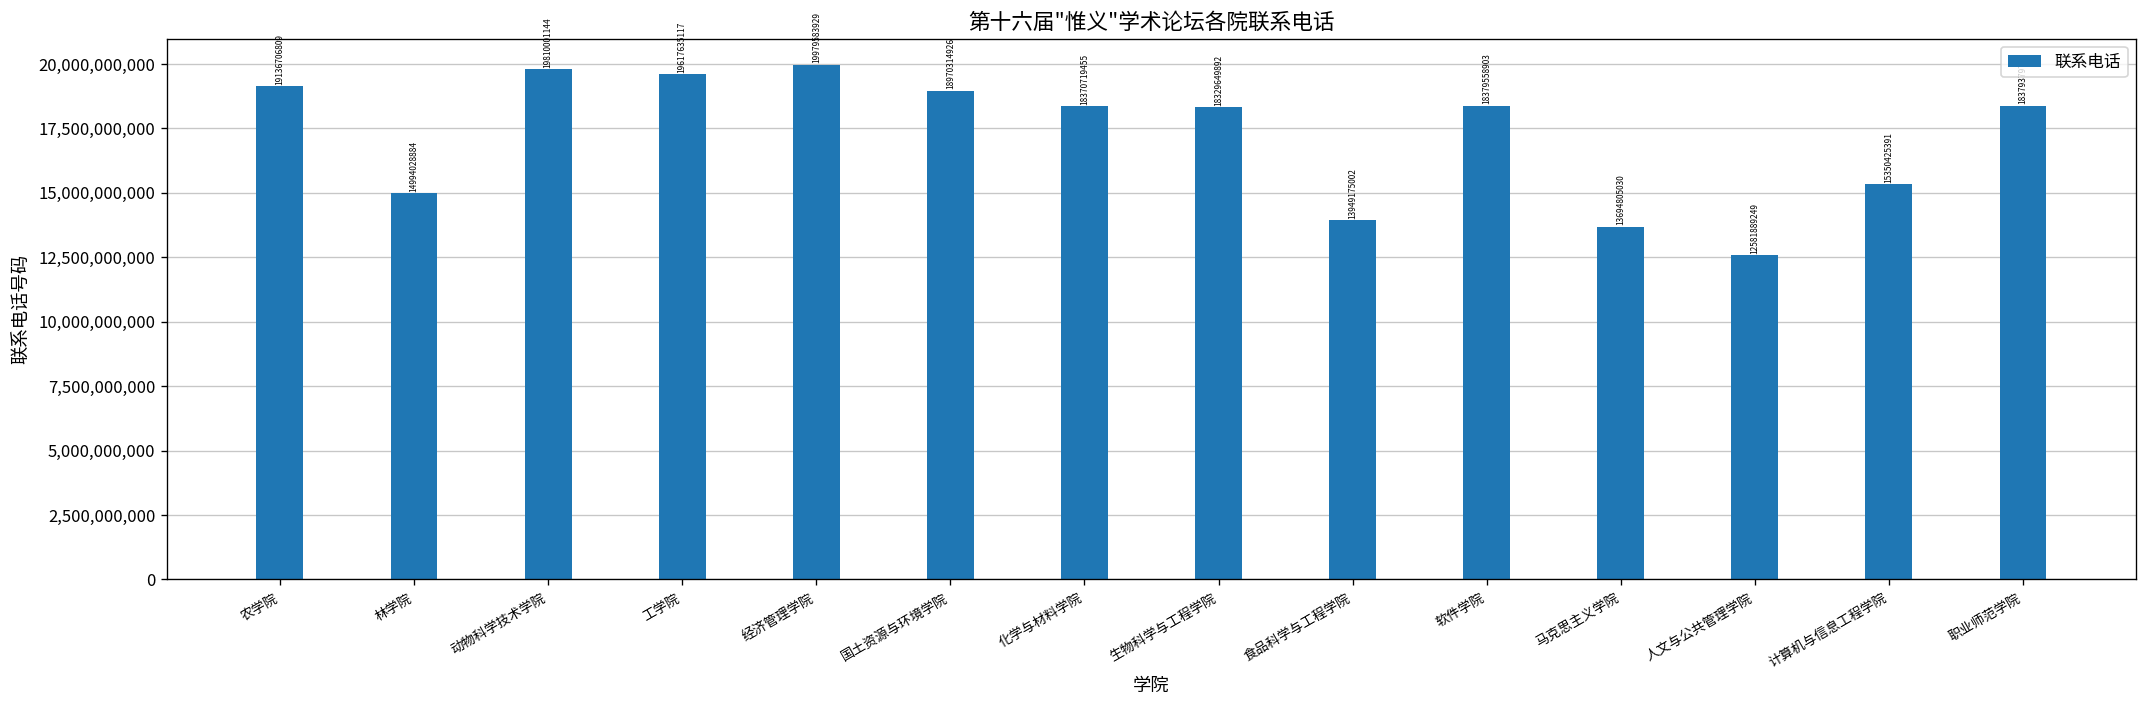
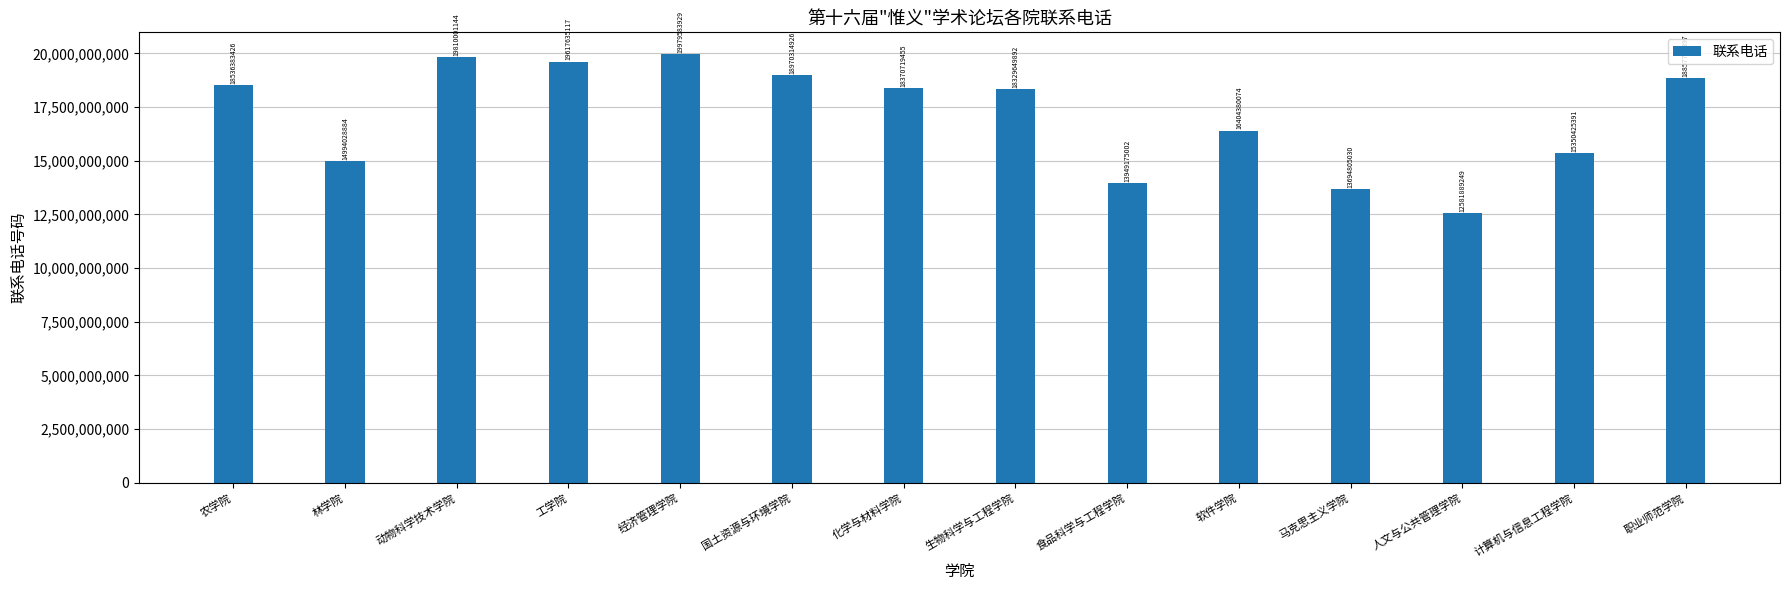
农学院: 19136706809 -> 18536383426
软件学院: 18379558903 -> 16404380074
职业师范学院: 18,400,000,000 -> 18,900,000,000
